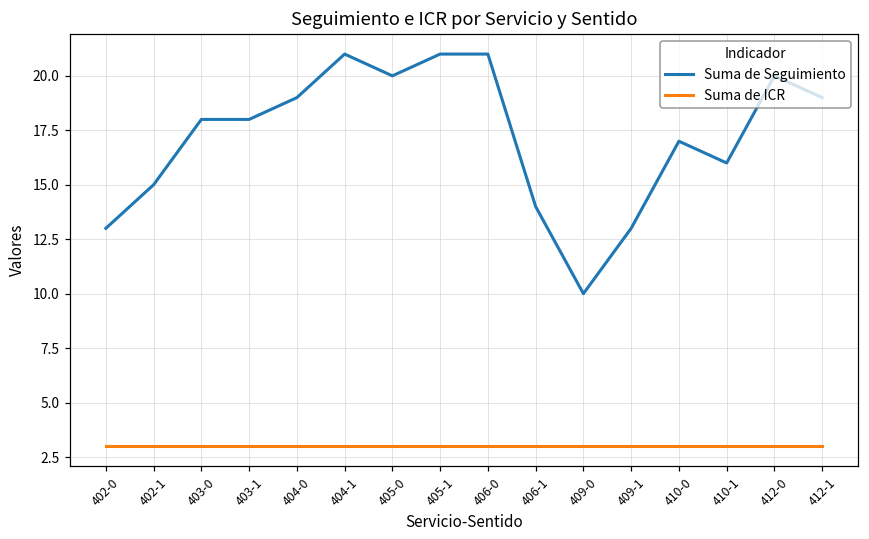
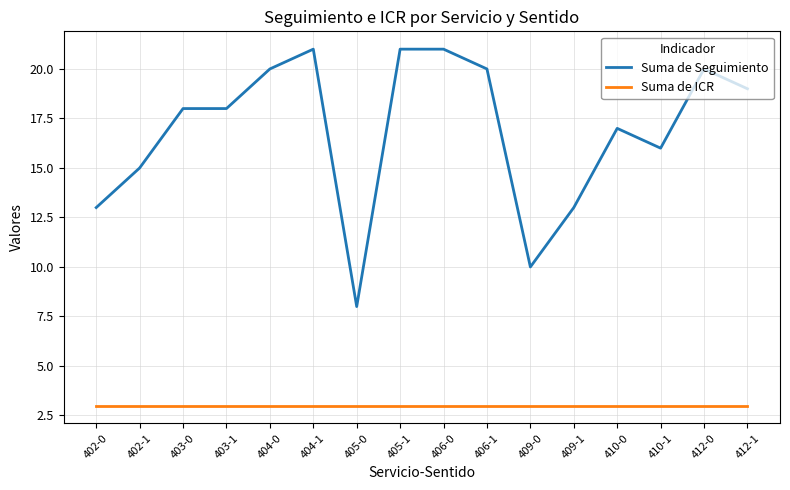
Suma de Seguimiento, 404-0: 19 -> 20
Suma de Seguimiento, 405-0: 20 -> 8
Suma de Seguimiento, 406-1: 14 -> 20
